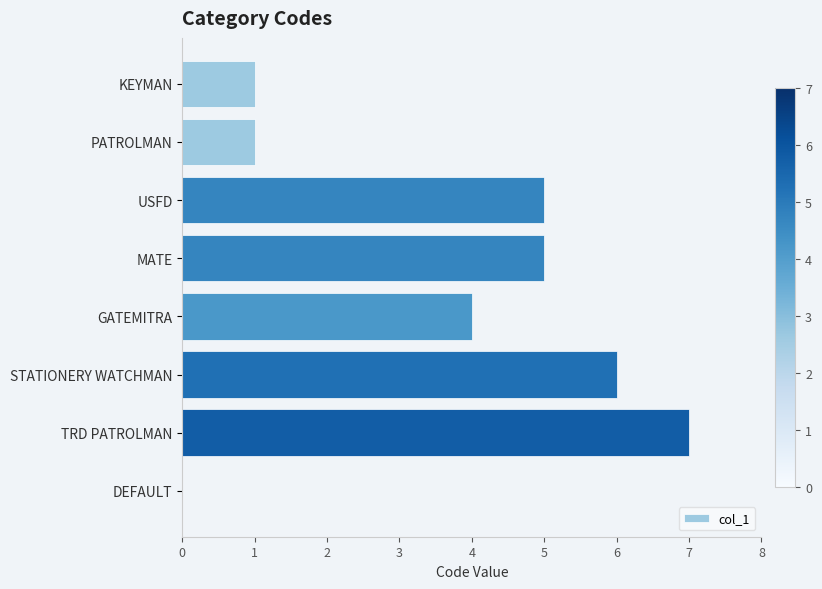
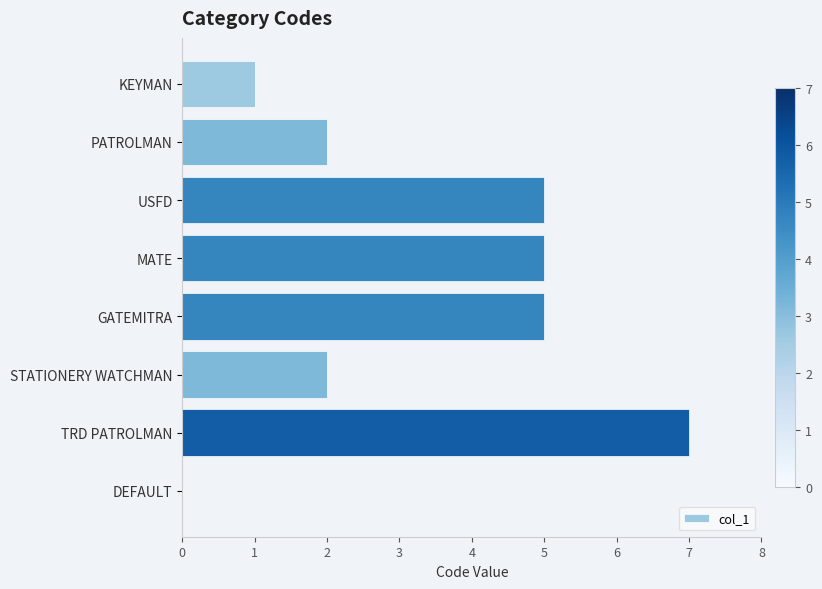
PATROLMAN: 1 -> 2
GATEMITRA: 4 -> 5
STATIONERY WATCHMAN: 6 -> 2
